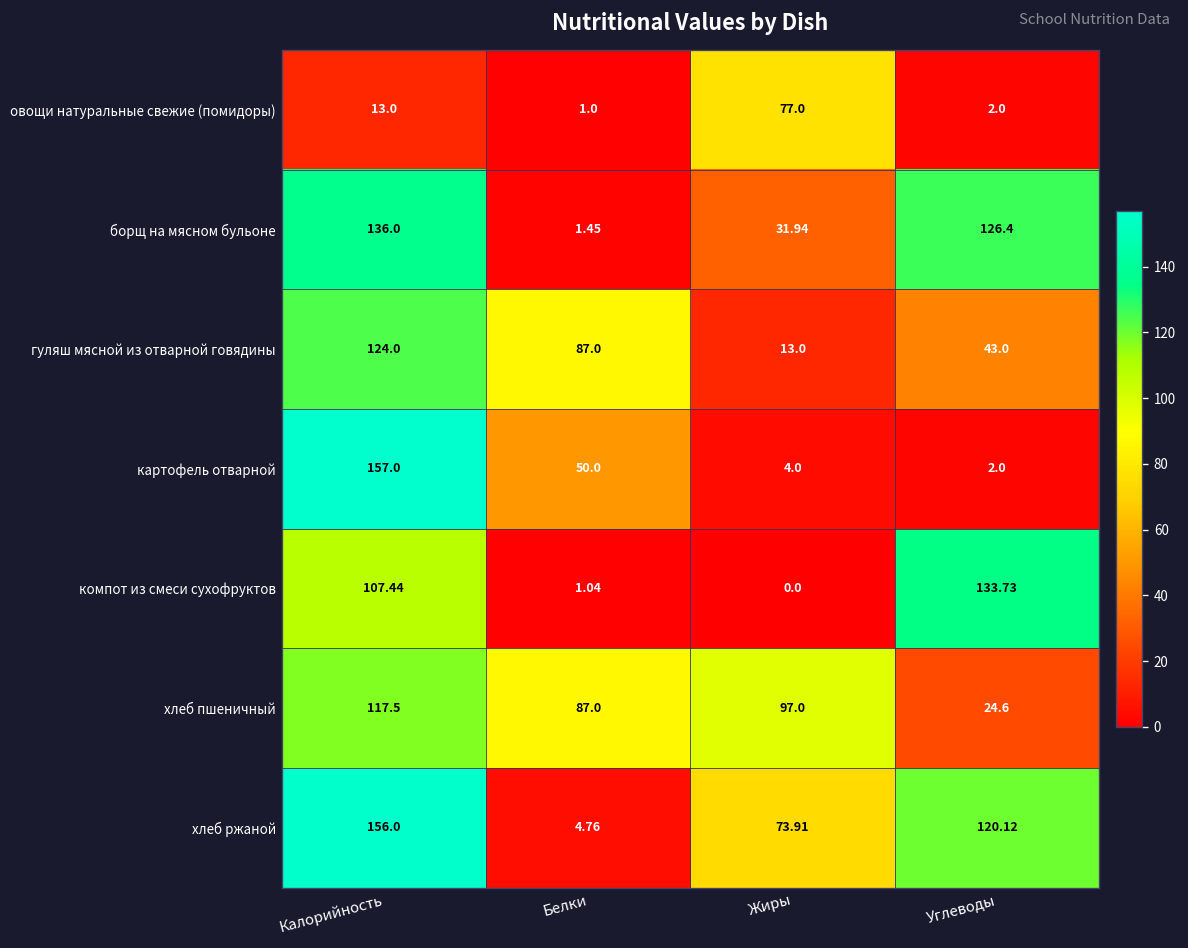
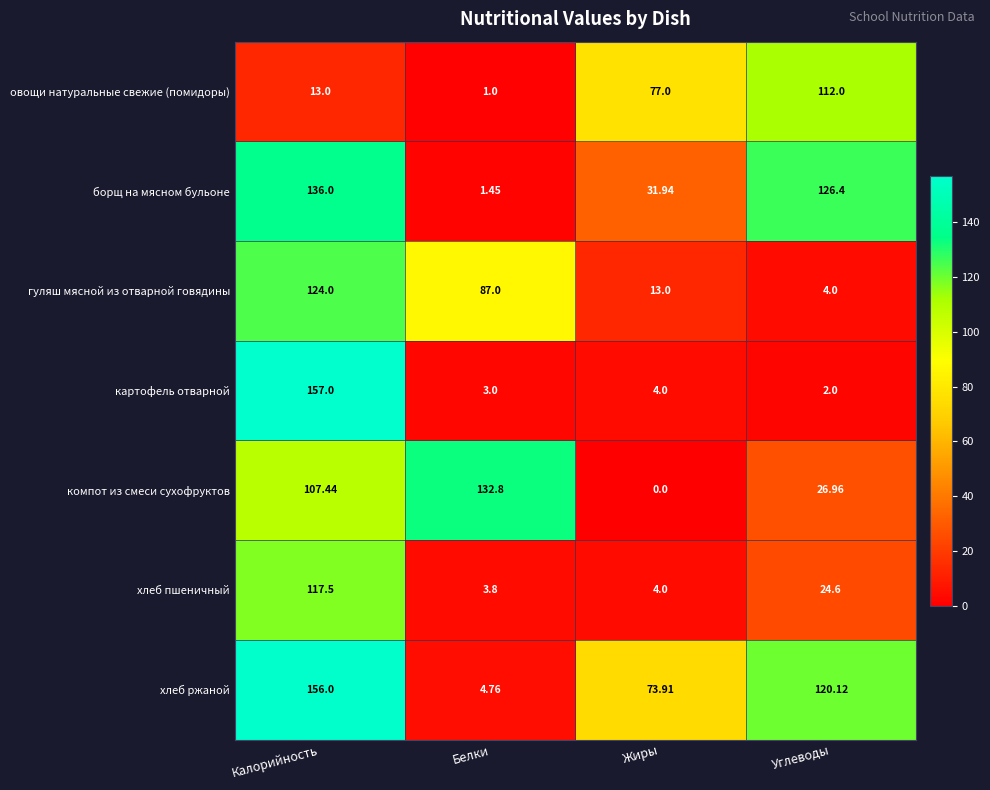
овощи натуральные свежие (помидоры), Углеводы: 2.0 -> 112.0
гуляш мясной из отварной говядины, Углеводы: 43.0 -> 4.0
картофель отварной, Белки: 50.0 -> 3.0
компот из смеси сухофруктов, Белки: 1.04 -> 132.8
компот из смеси сухофруктов, Углеводы: 133.73 -> 26.96
хлеб пшеничный, Белки: 87.0 -> 3.8
хлеб пшеничный, Жиры: 97.0 -> 4.0
